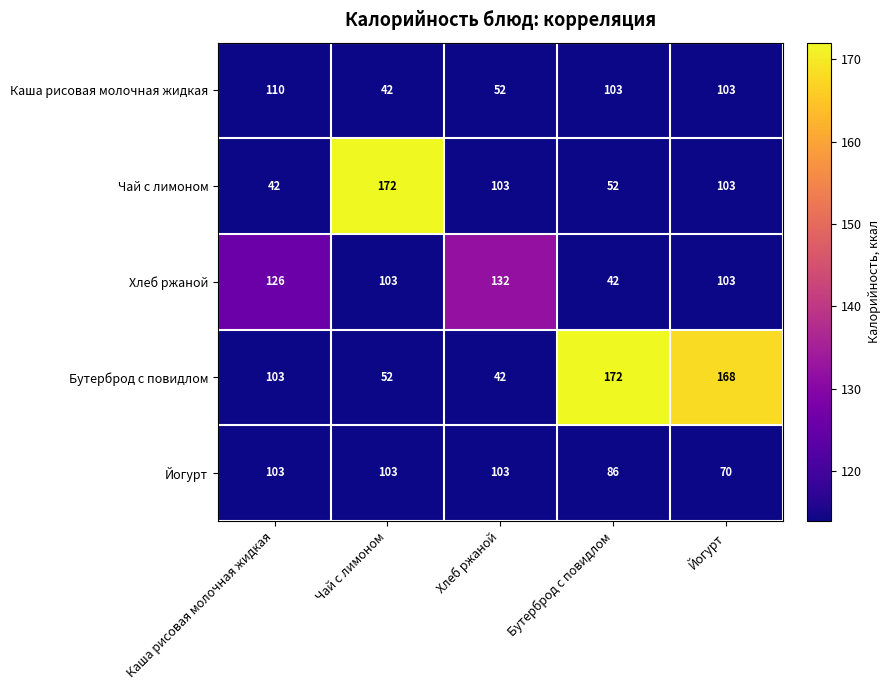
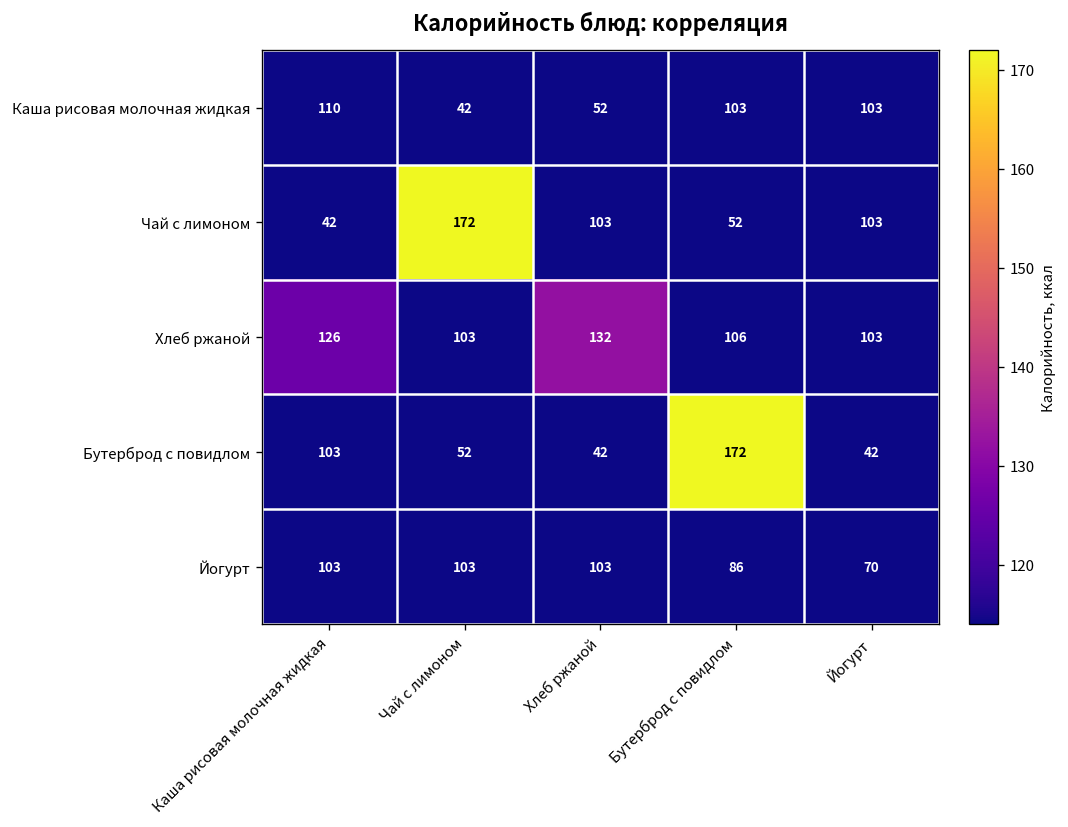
Хлеб ржаной, Бутерброд с повидлом: 42 -> 106
Бутерброд с повидлом, Йогурт: 168 -> 42
